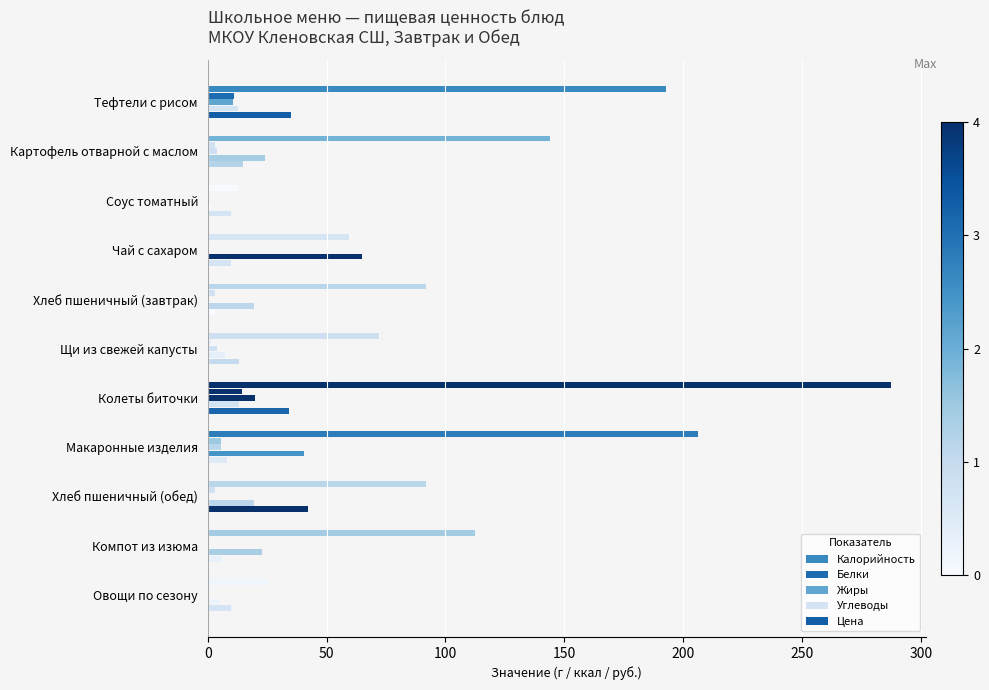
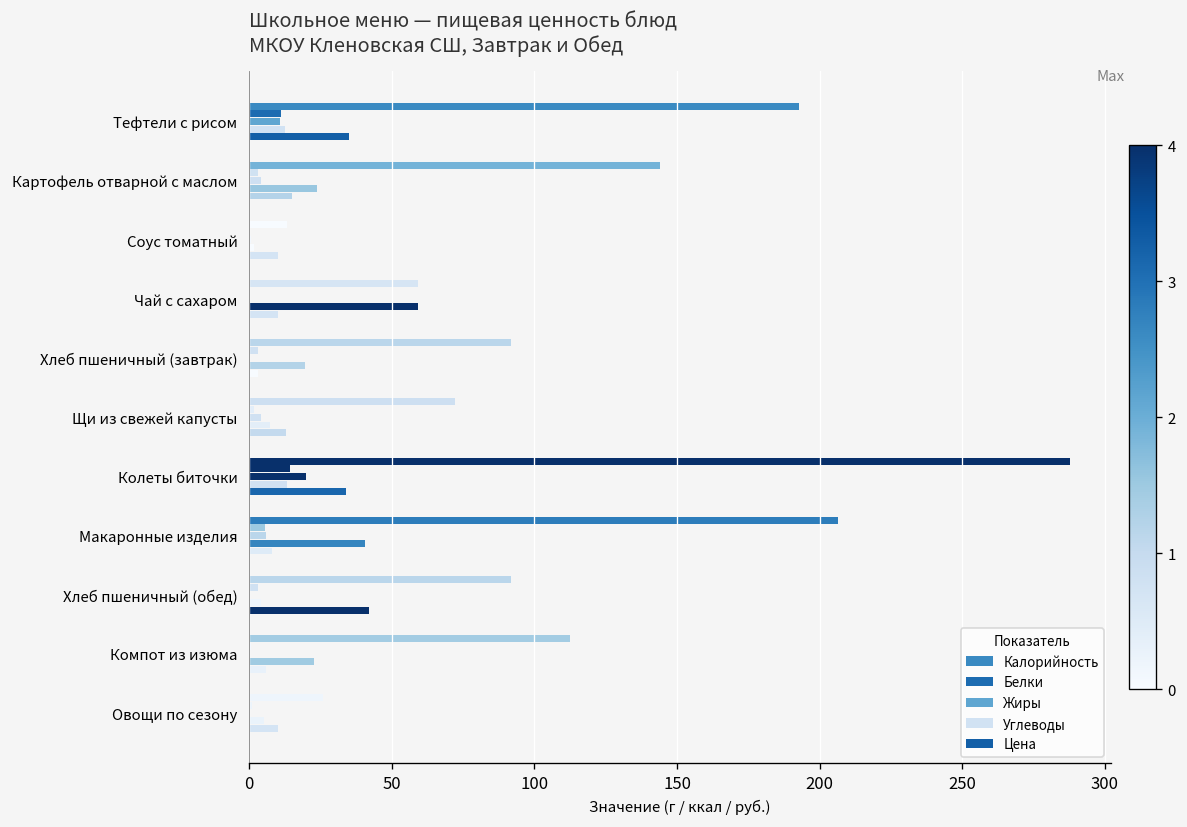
Углеводы, Чай с сахаром: 65 -> 59
Углеводы, Хлеб пшеничный (обед): 20 -> 4
